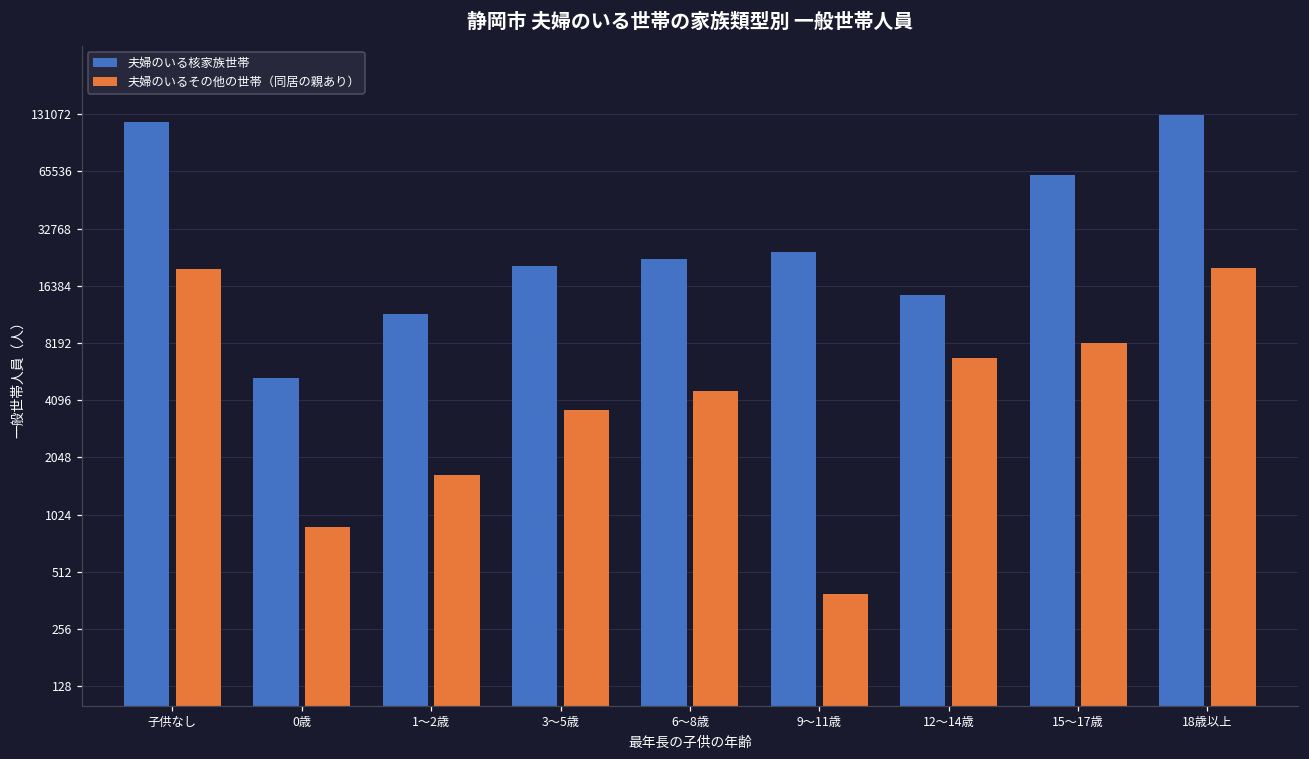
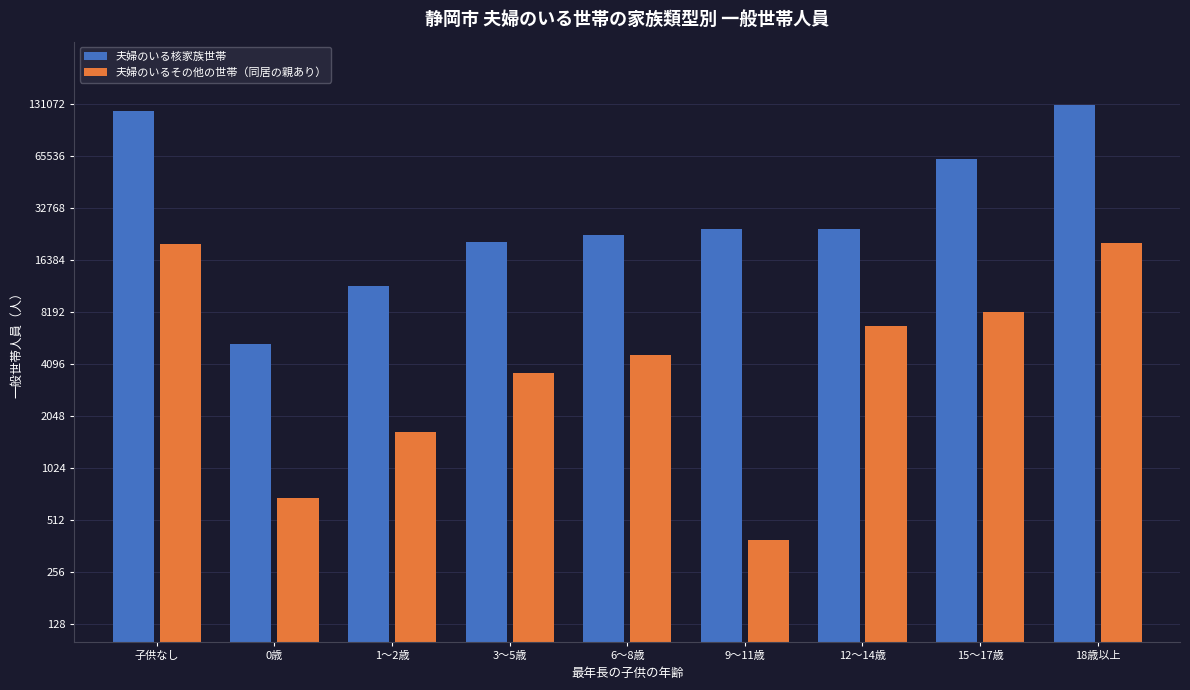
夫婦のいるその他の世帯（同居の親あり）, 0歳: 900 -> 690
夫婦のいる核家族世帯, 12～14歳: 15000 -> 25000
